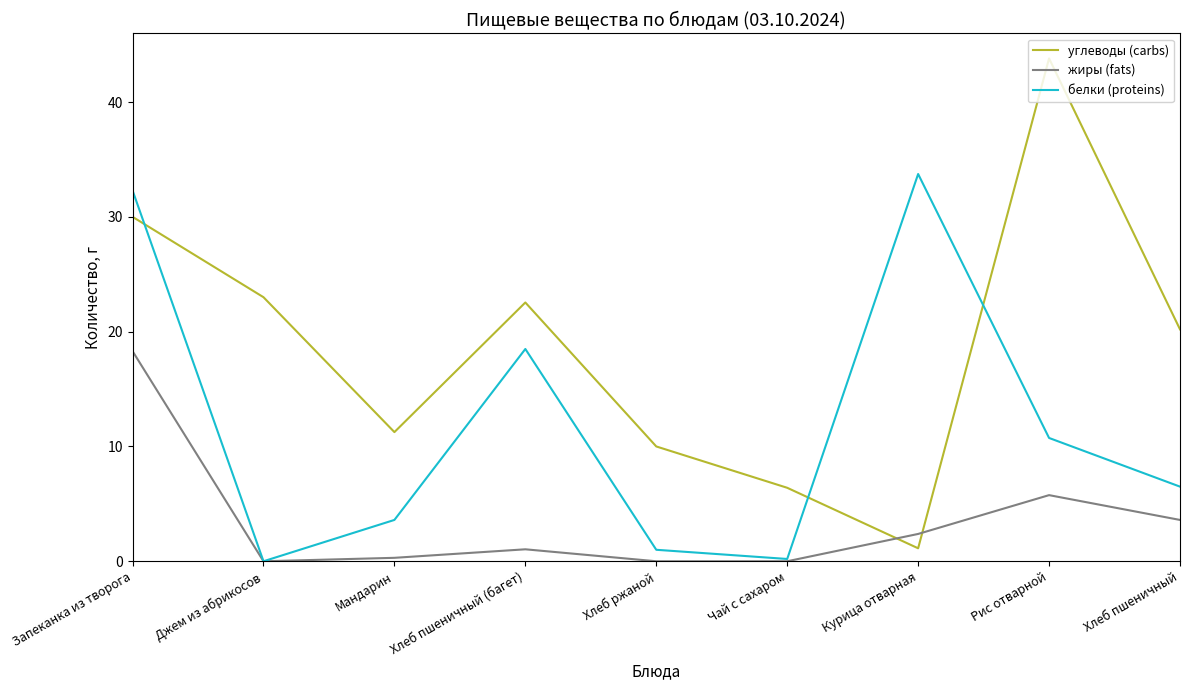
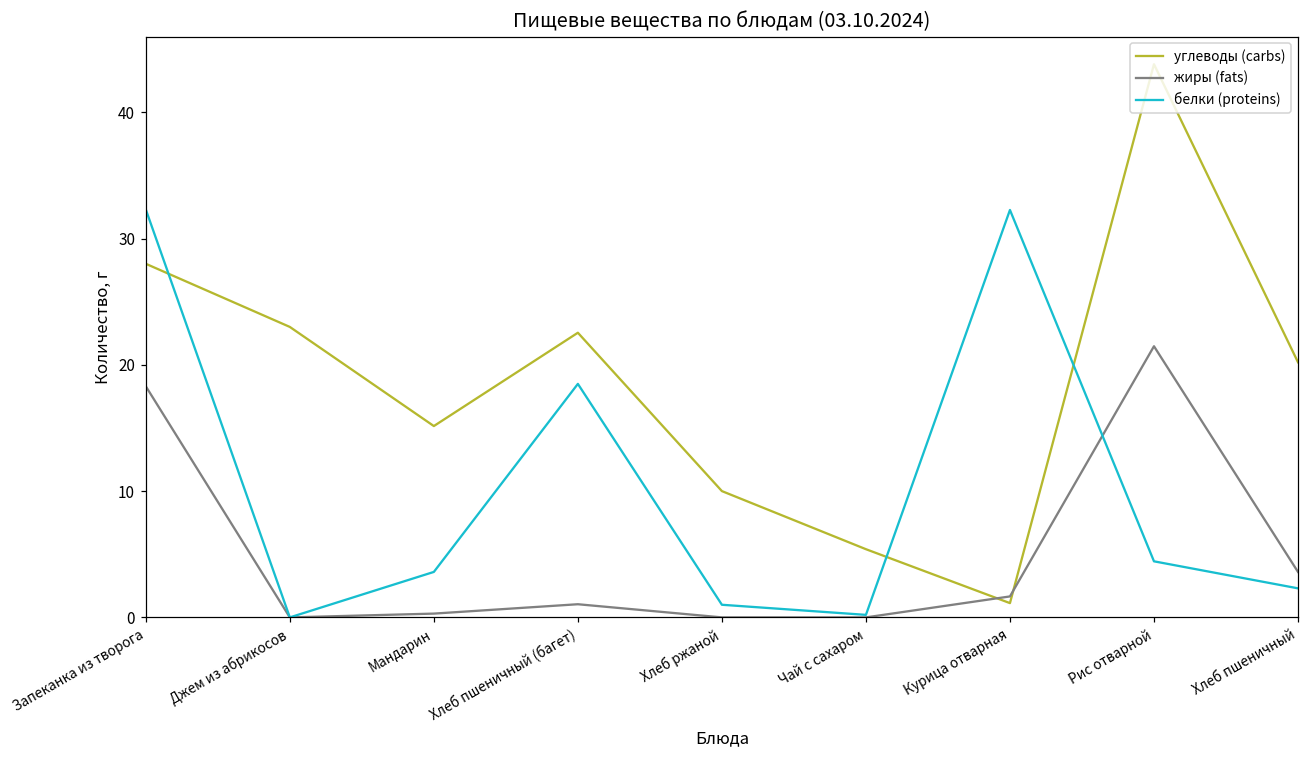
углеводы (carbs), Запеканка из творога: 30 -> 28
углеводы (carbs), Мандарин: 11.3 -> 15.2
углеводы (carbs), Чай с сахаром: 6.4 -> 5.4
жиры (fats), Курица отварная: 2.4 -> 1.7
белки (proteins), Курица отварная: 33.7 -> 32.3
жиры (fats), Рис отварной: 5.8 -> 21.5
белки (proteins), Рис отварной: 10.7 -> 4.4
белки (proteins), Хлеб пшеничный: 6.5 -> 2.3
